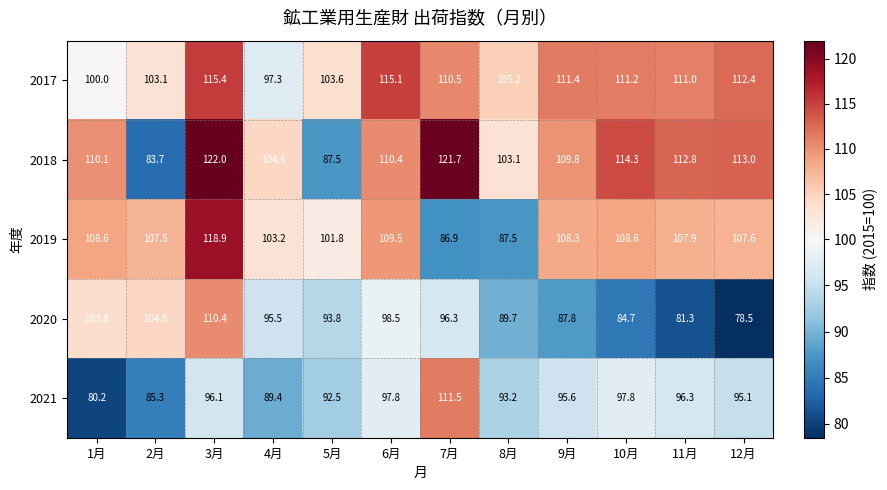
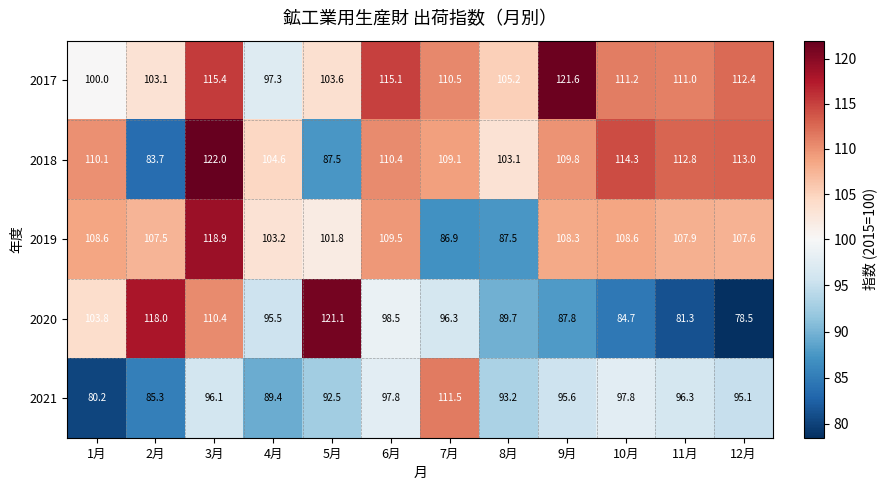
2017, 9月: 111.4 -> 121.6
2018, 7月: 121.7 -> 109.1
2020, 2月: 104.6 -> 118.0
2020, 5月: 93.8 -> 121.1
